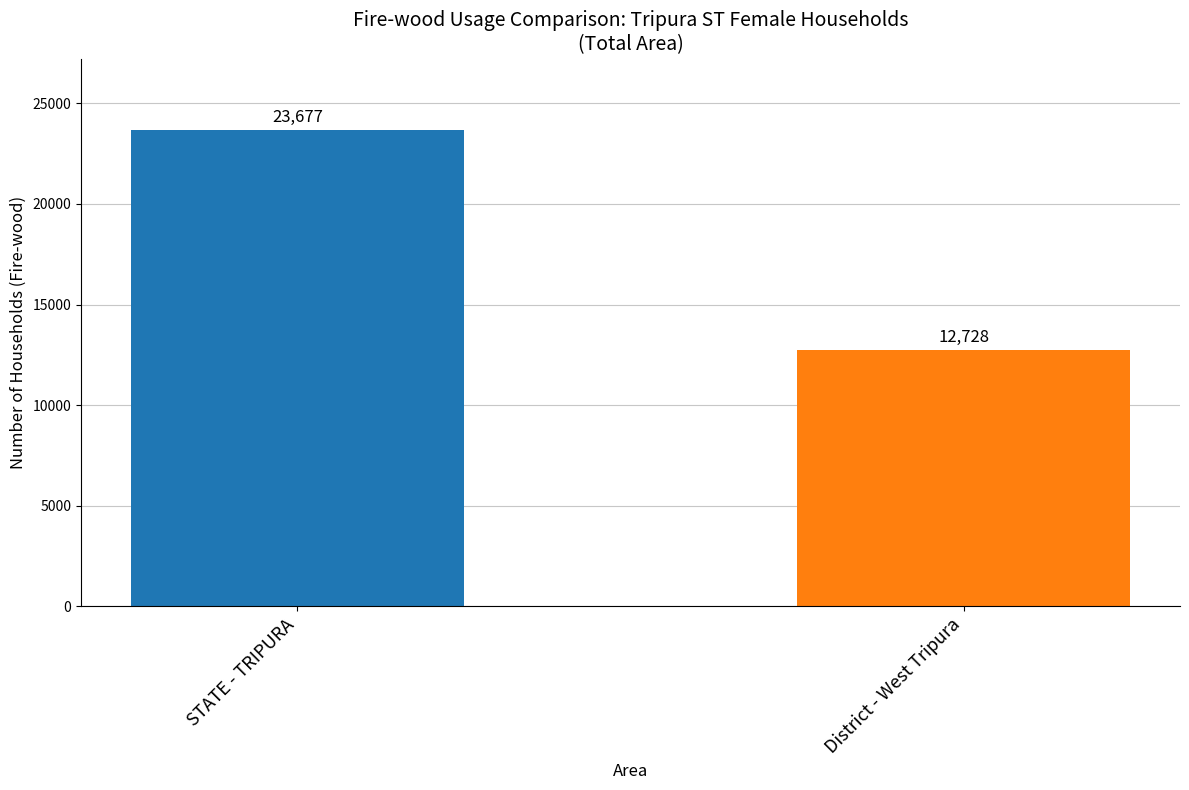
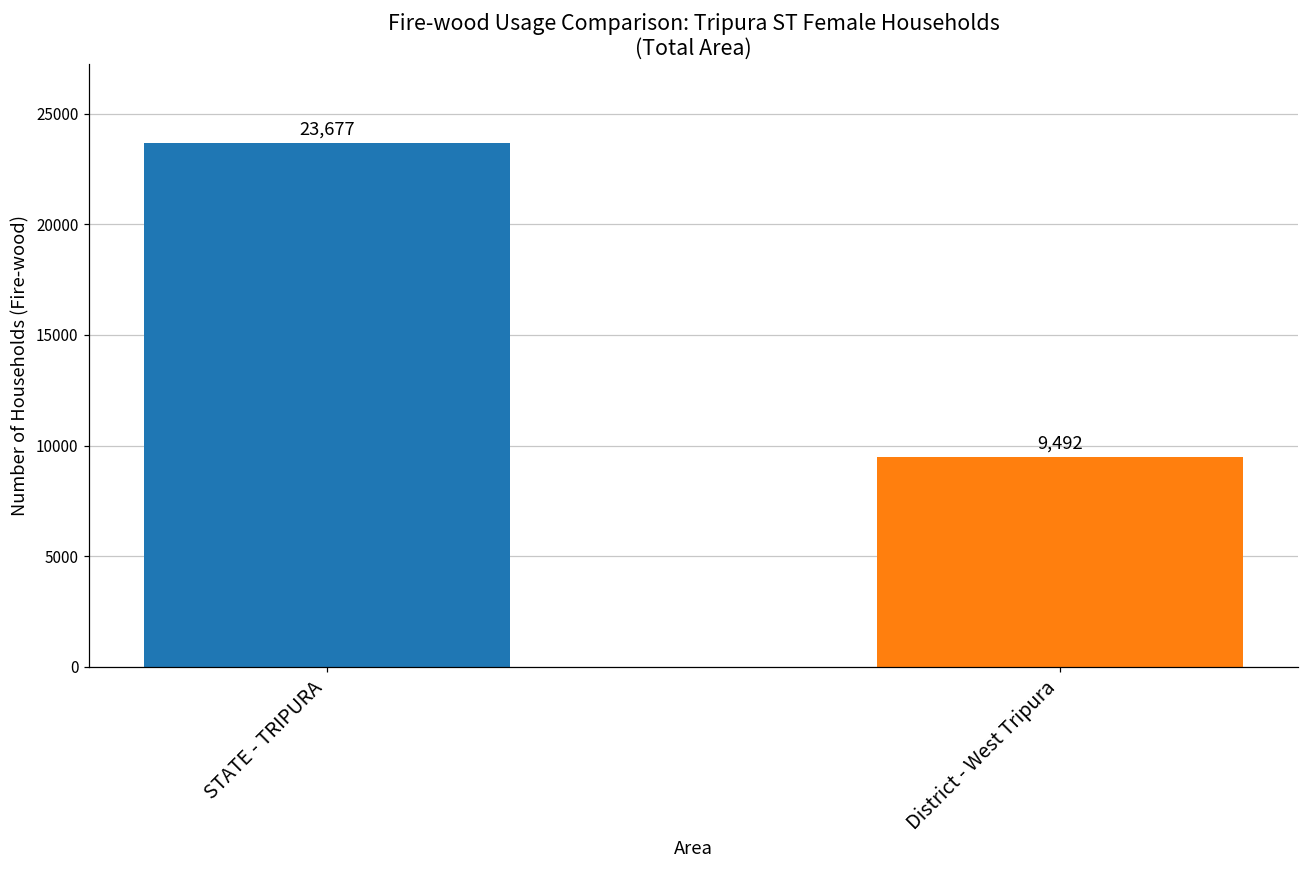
District - West Tripura: 12,728 -> 9,492
